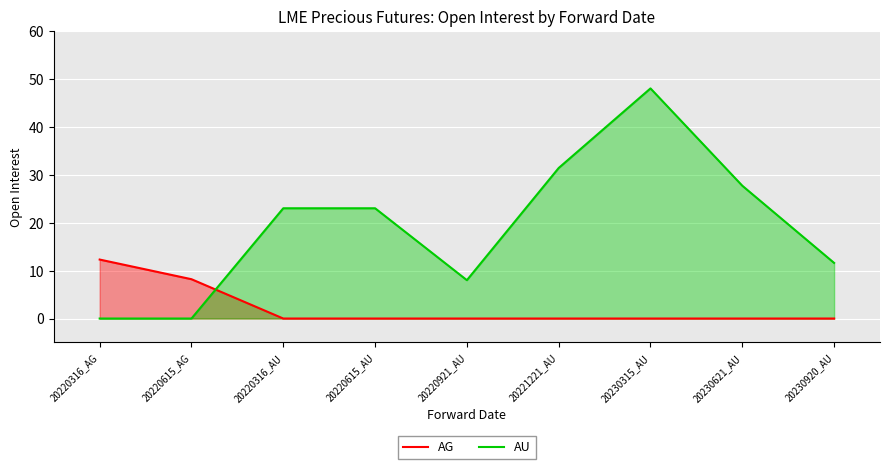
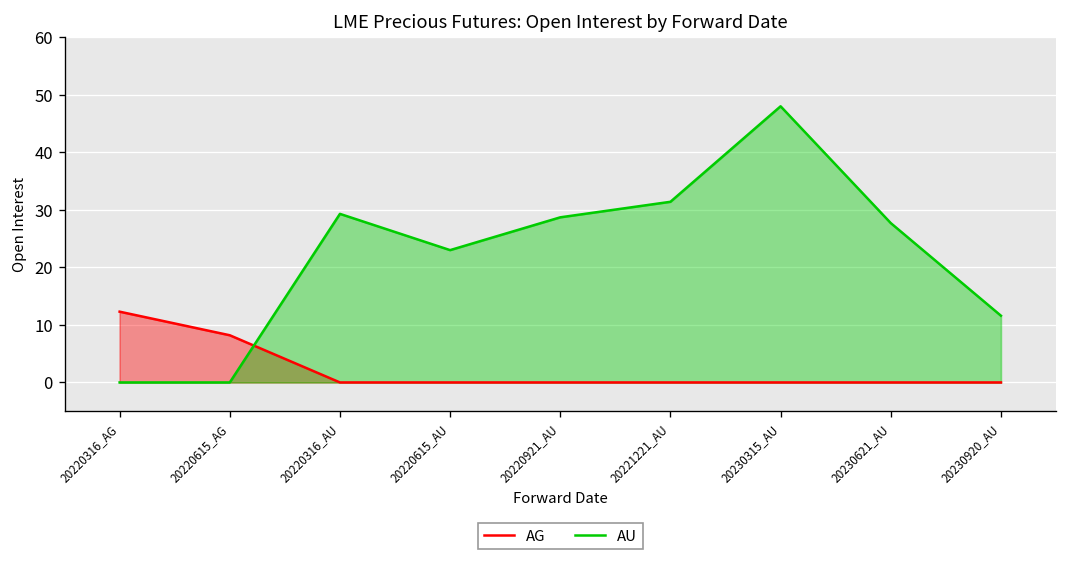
AU, 20220316_AU: 23 -> 29
AU, 20220921_AU: 8 -> 29
